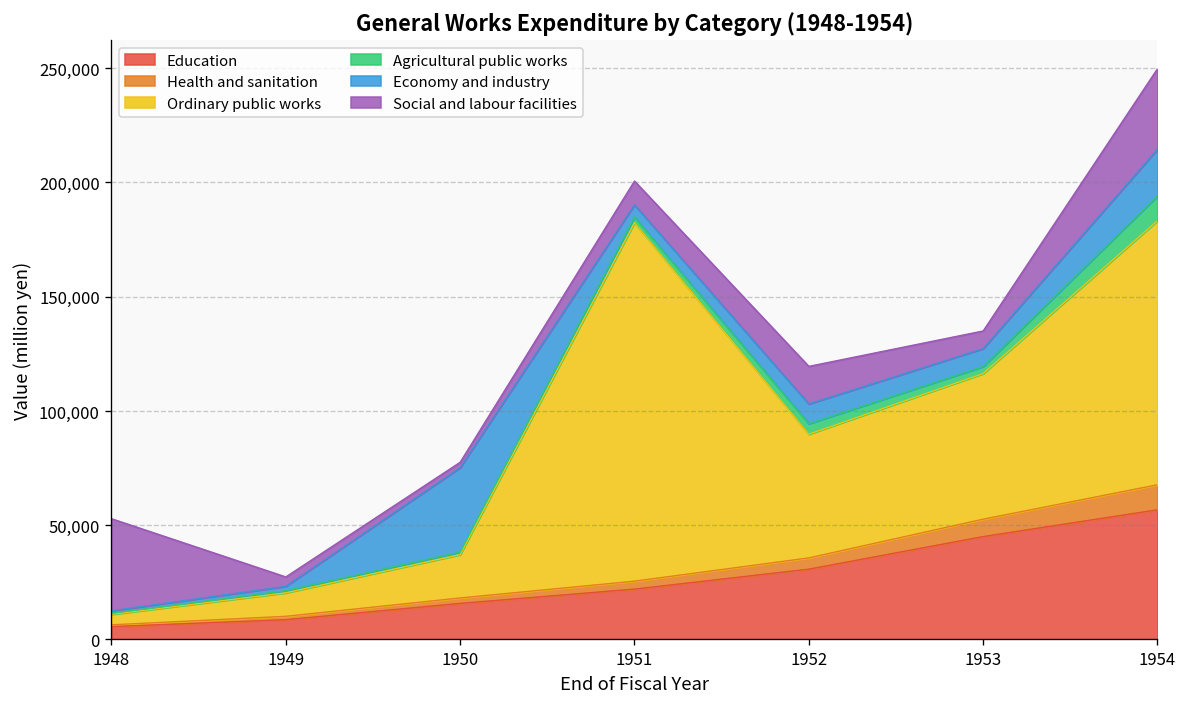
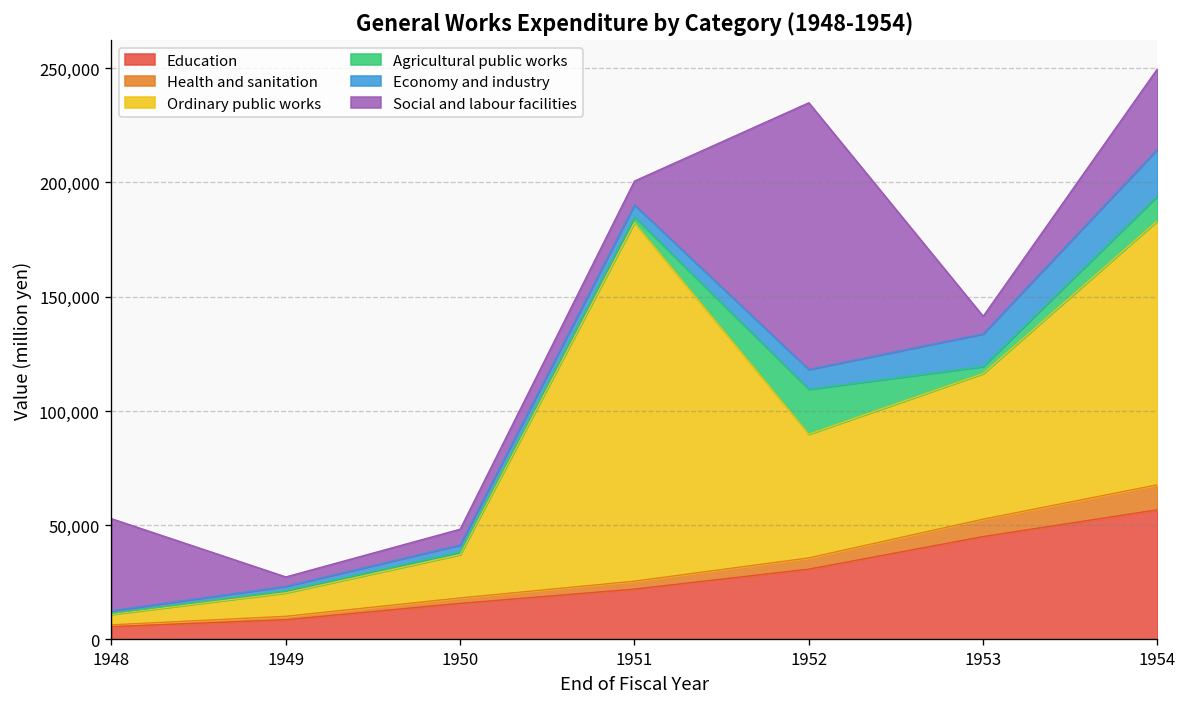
Economy and industry, 1950: 37,000 -> 3,000
Social and labour facilities, 1950: 2,000 -> 7,000
Agricultural public works, 1952: 5,000 -> 20,000
Social and labour facilities, 1952: 16,000 -> 117,000
Economy and industry, 1953: 8,000 -> 14,000
